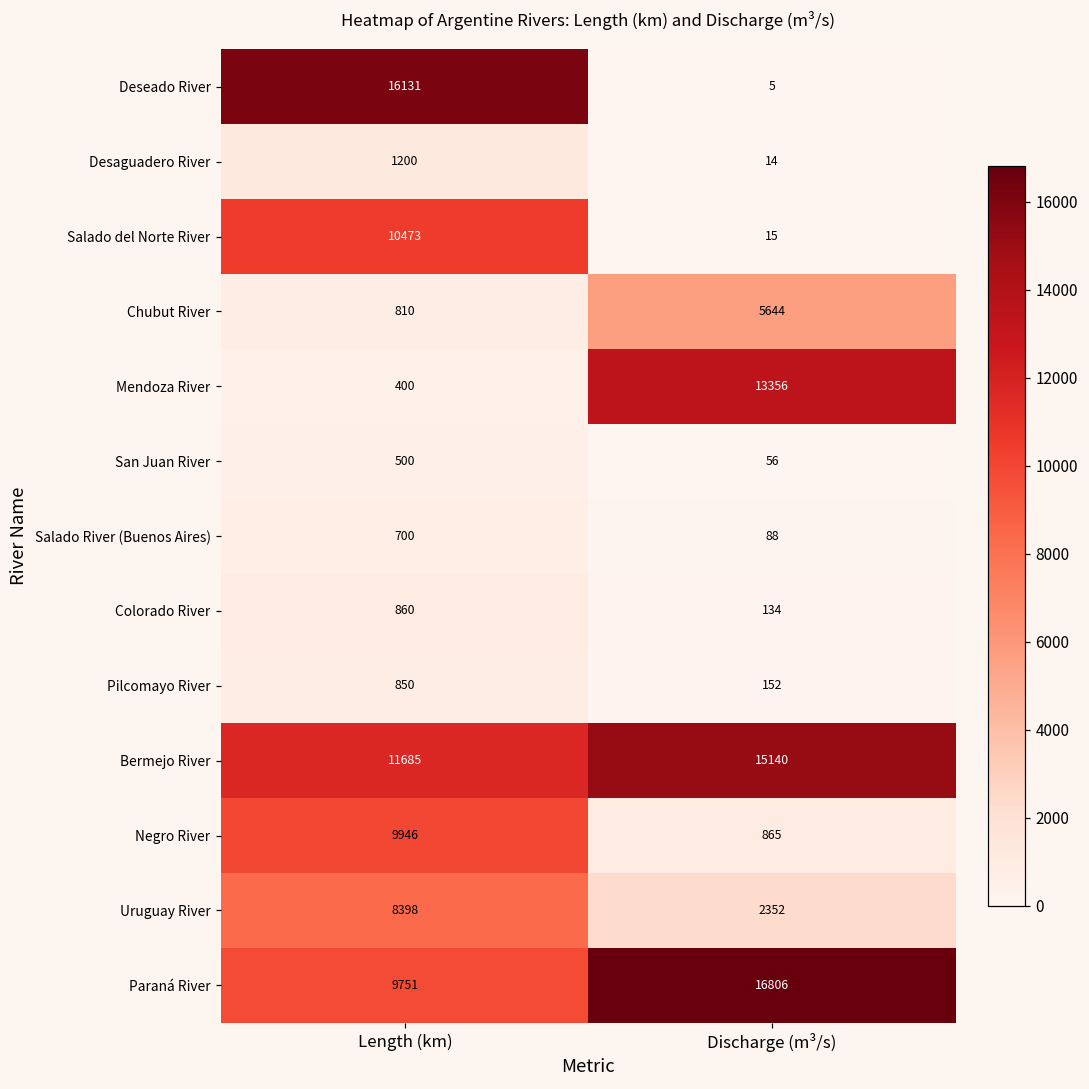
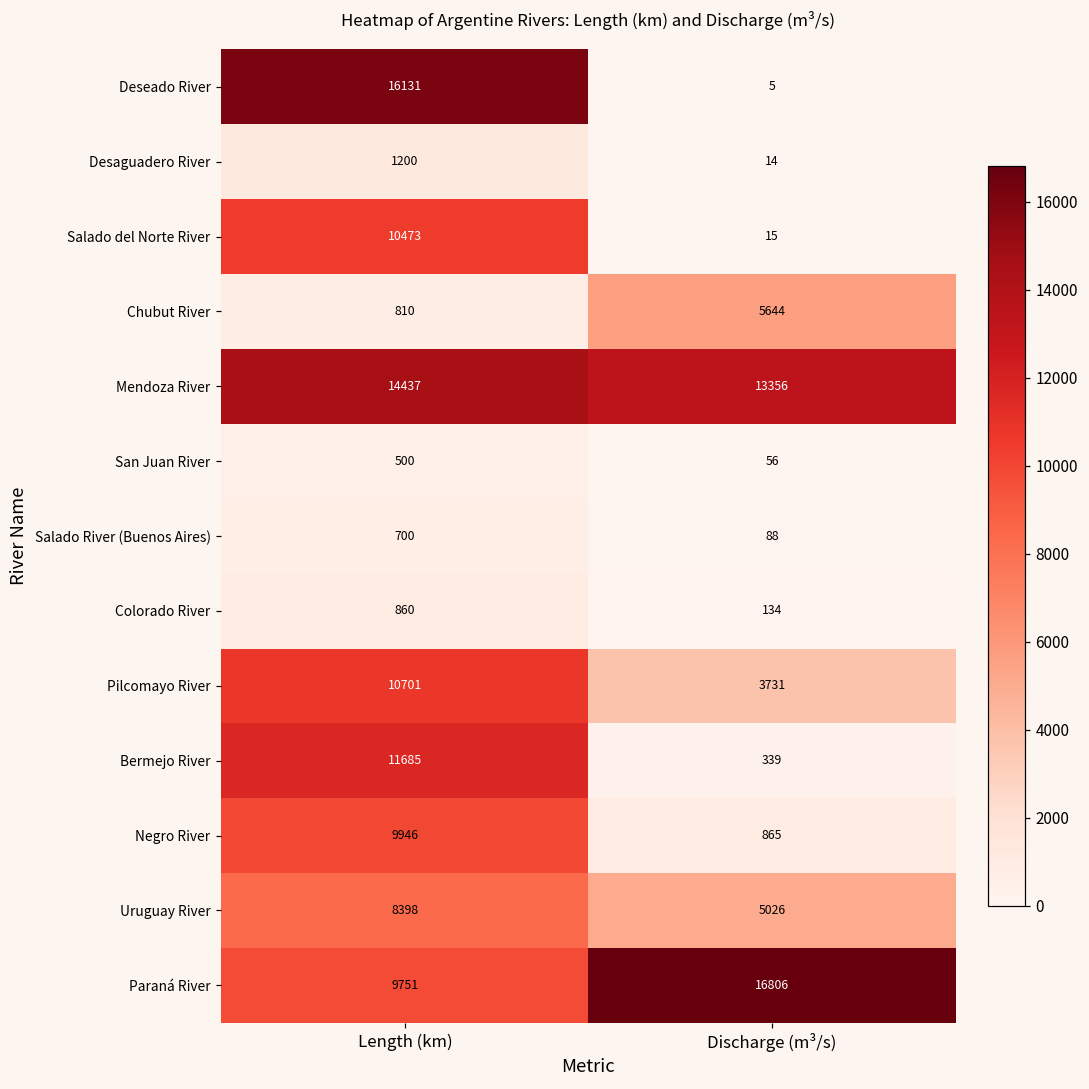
Mendoza River, Length (km): 400 -> 14437
Pilcomayo River, Length (km): 850 -> 10701
Pilcomayo River, Discharge (m³/s): 152 -> 3731
Bermejo River, Discharge (m³/s): 15140 -> 339
Uruguay River, Discharge (m³/s): 2352 -> 5026
